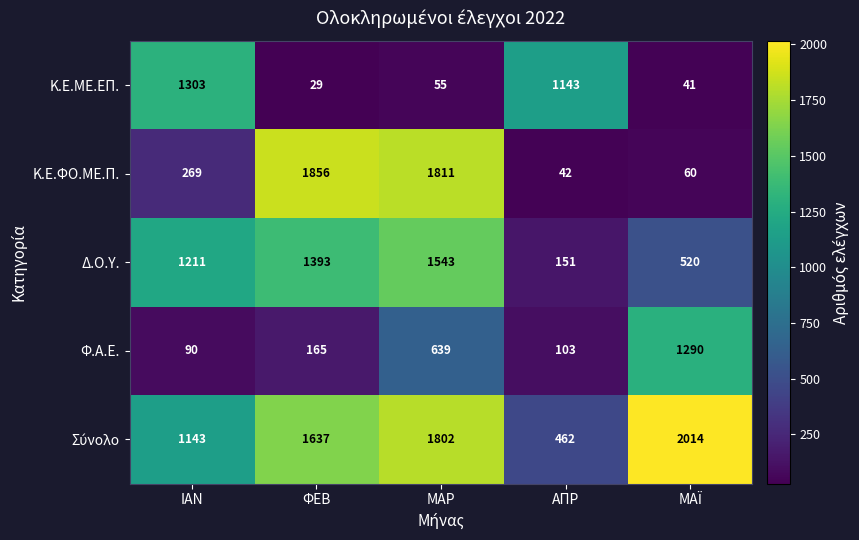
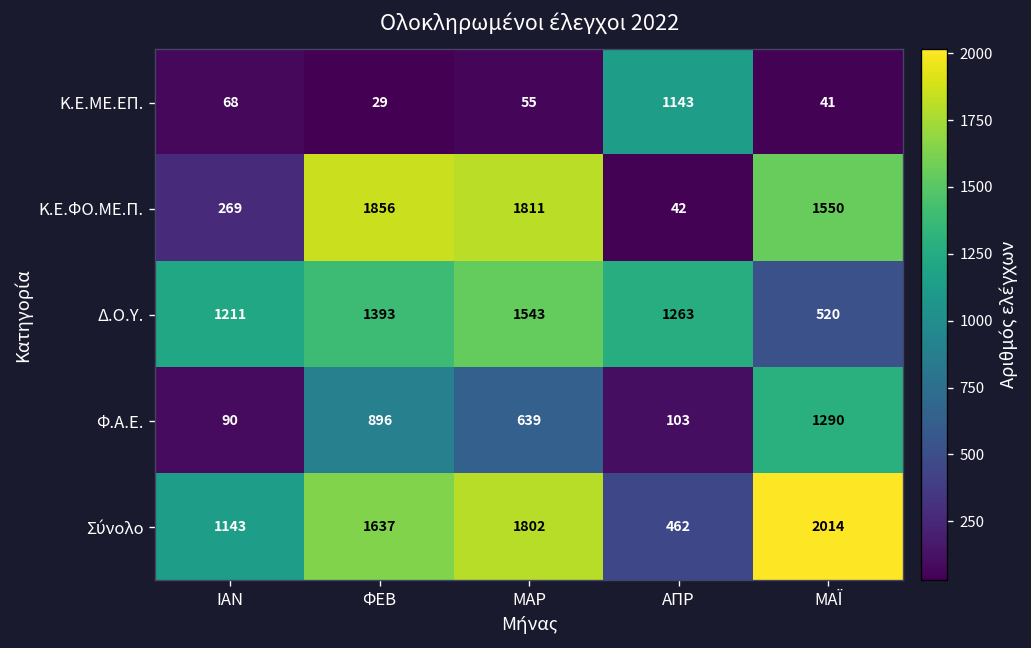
Κ.Ε.ΜΕ.ΕΠ., ΙΑΝ: 1303 -> 68
Κ.Ε.ΦΟ.ΜΕ.Π., ΜΑΪ: 60 -> 1550
Δ.Ο.Υ., ΑΠΡ: 151 -> 1263
Φ.Α.Ε., ΦΕΒ: 165 -> 896
